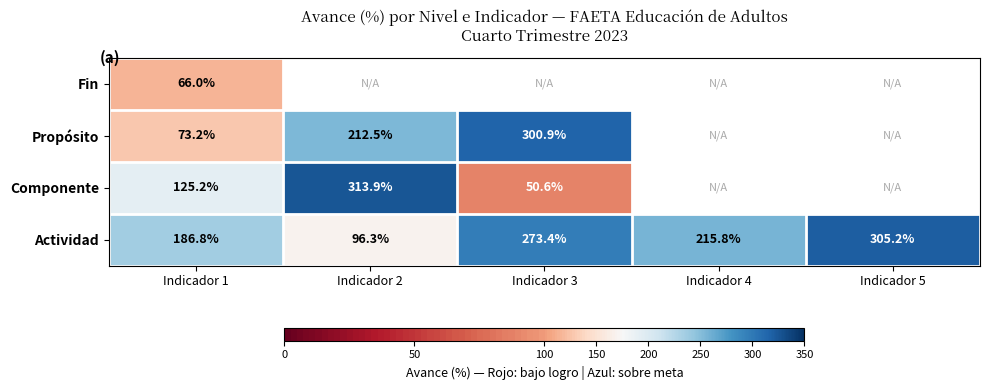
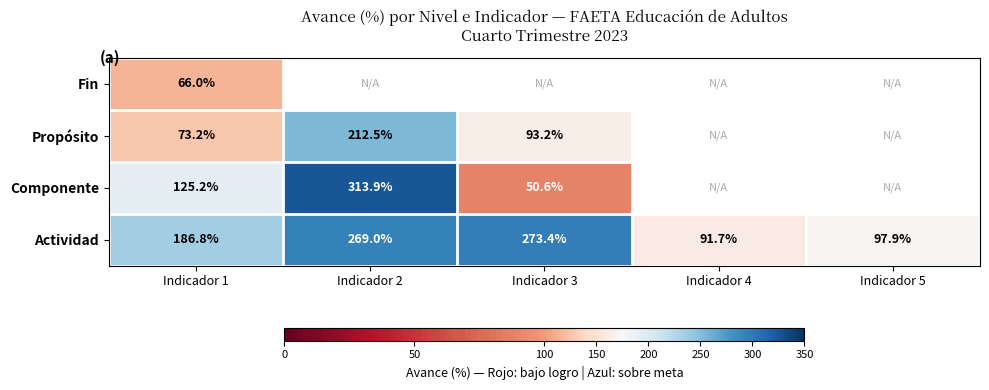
Propósito, Indicador 3: 300.9% -> 93.2%
Actividad, Indicador 2: 96.3% -> 269.0%
Actividad, Indicador 4: 215.8% -> 91.7%
Actividad, Indicador 5: 305.2% -> 97.9%
